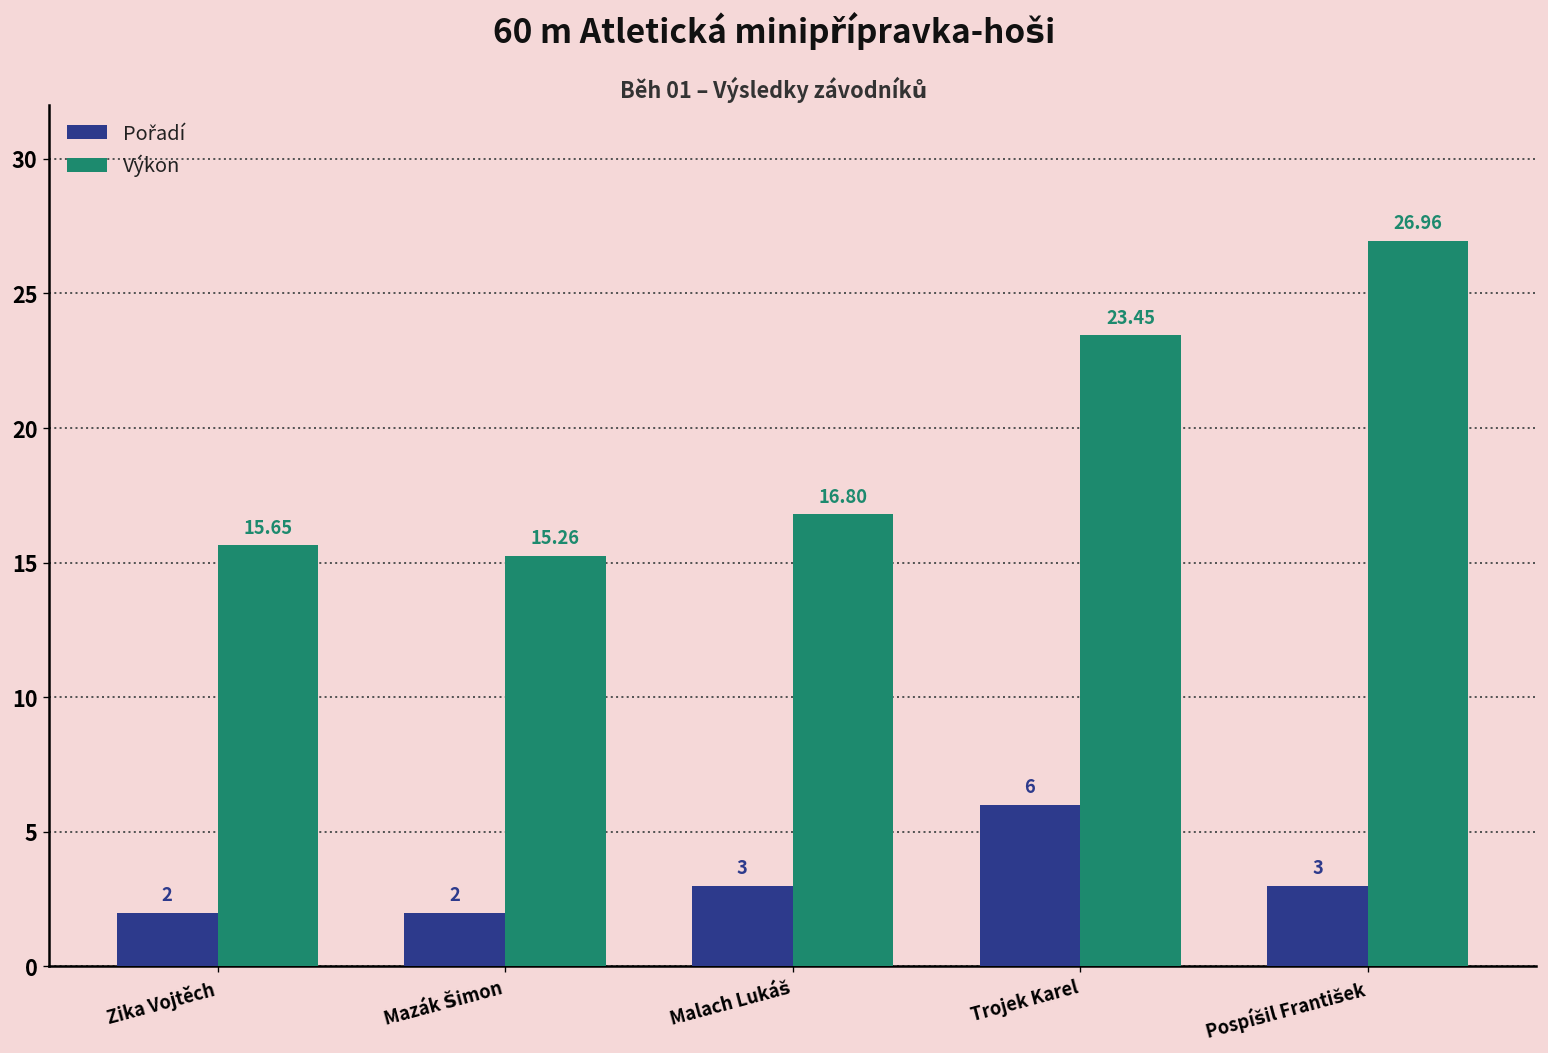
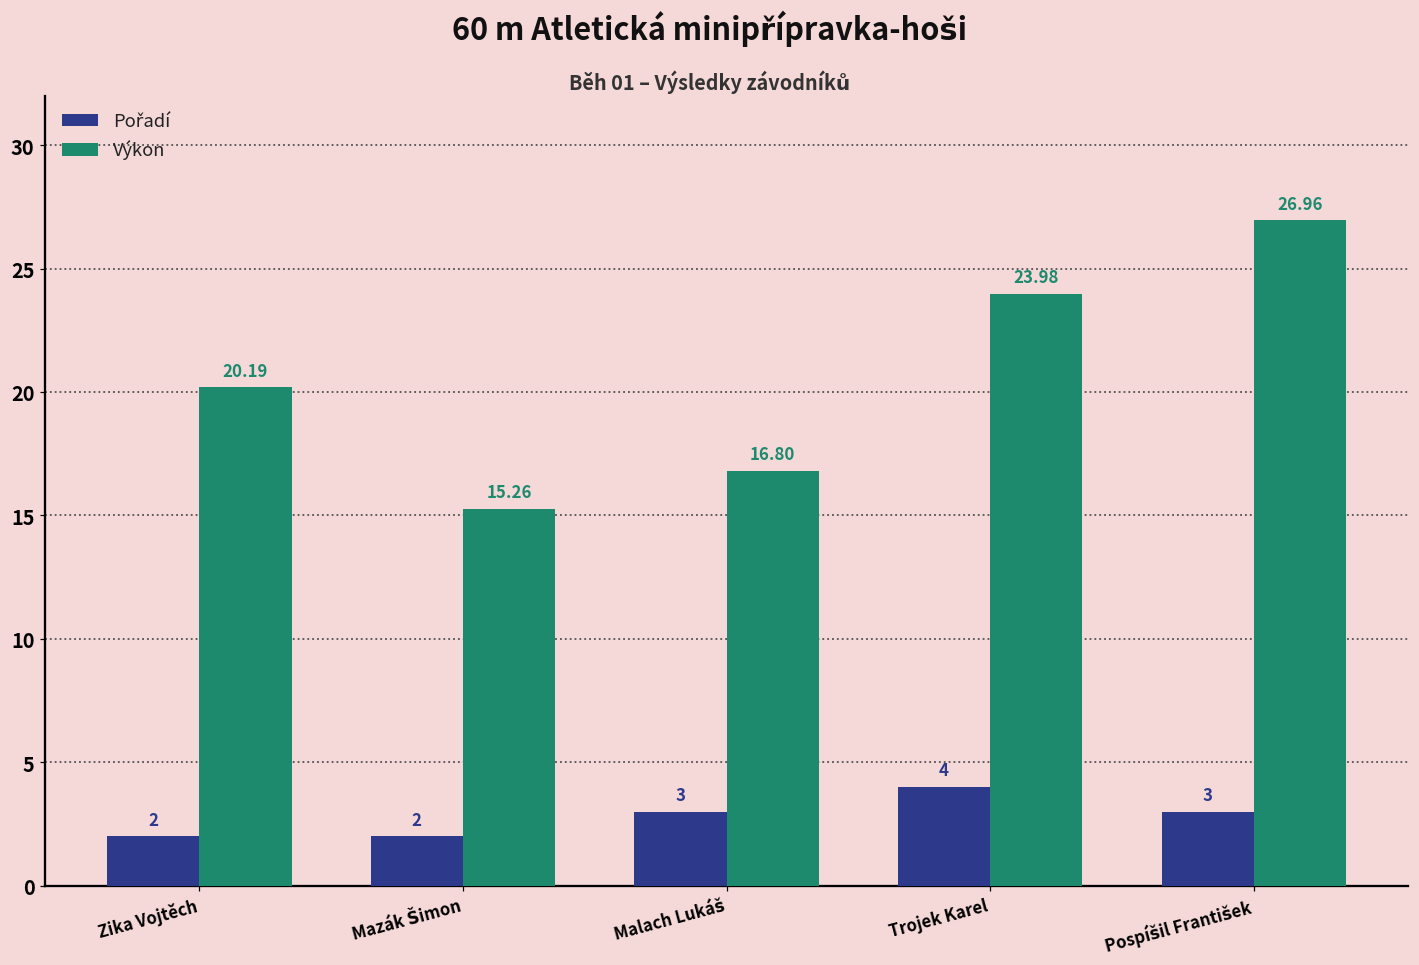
Výkon, Zika Vojtěch: 15.65 -> 20.19
Pořadí, Trojek Karel: 6 -> 4
Výkon, Trojek Karel: 23.45 -> 23.98
